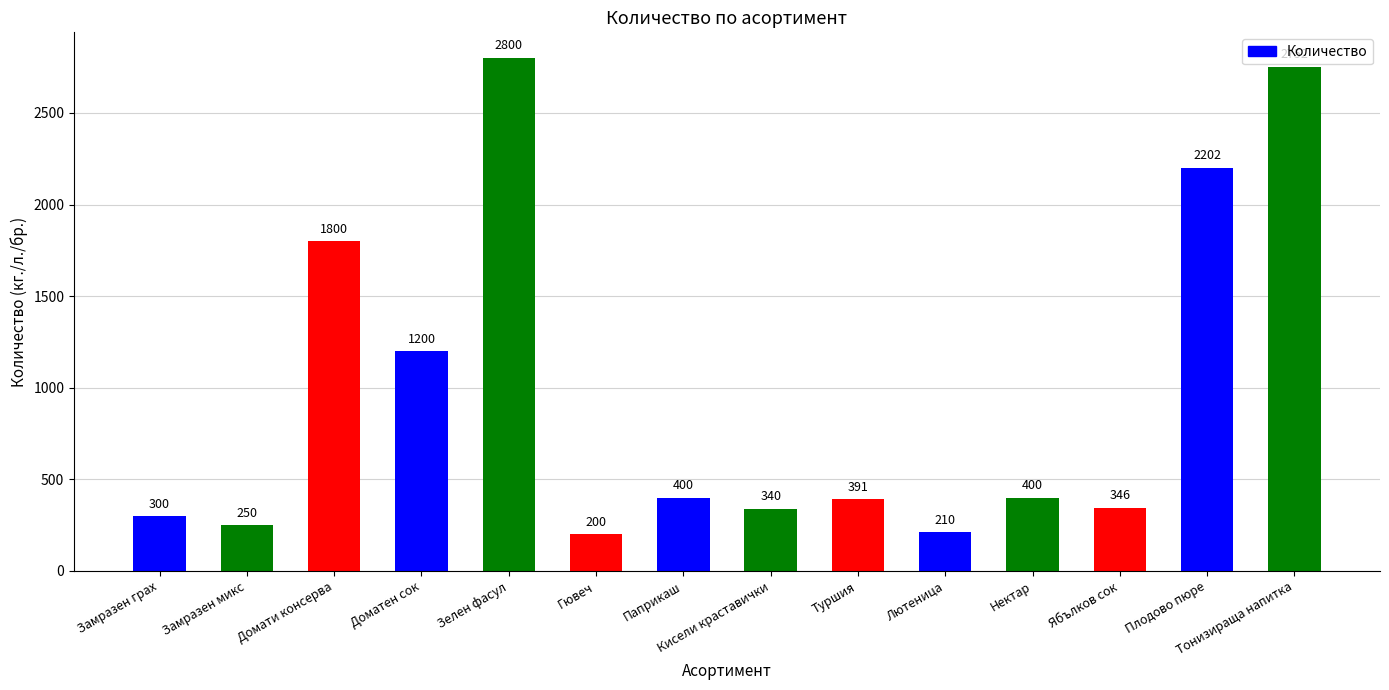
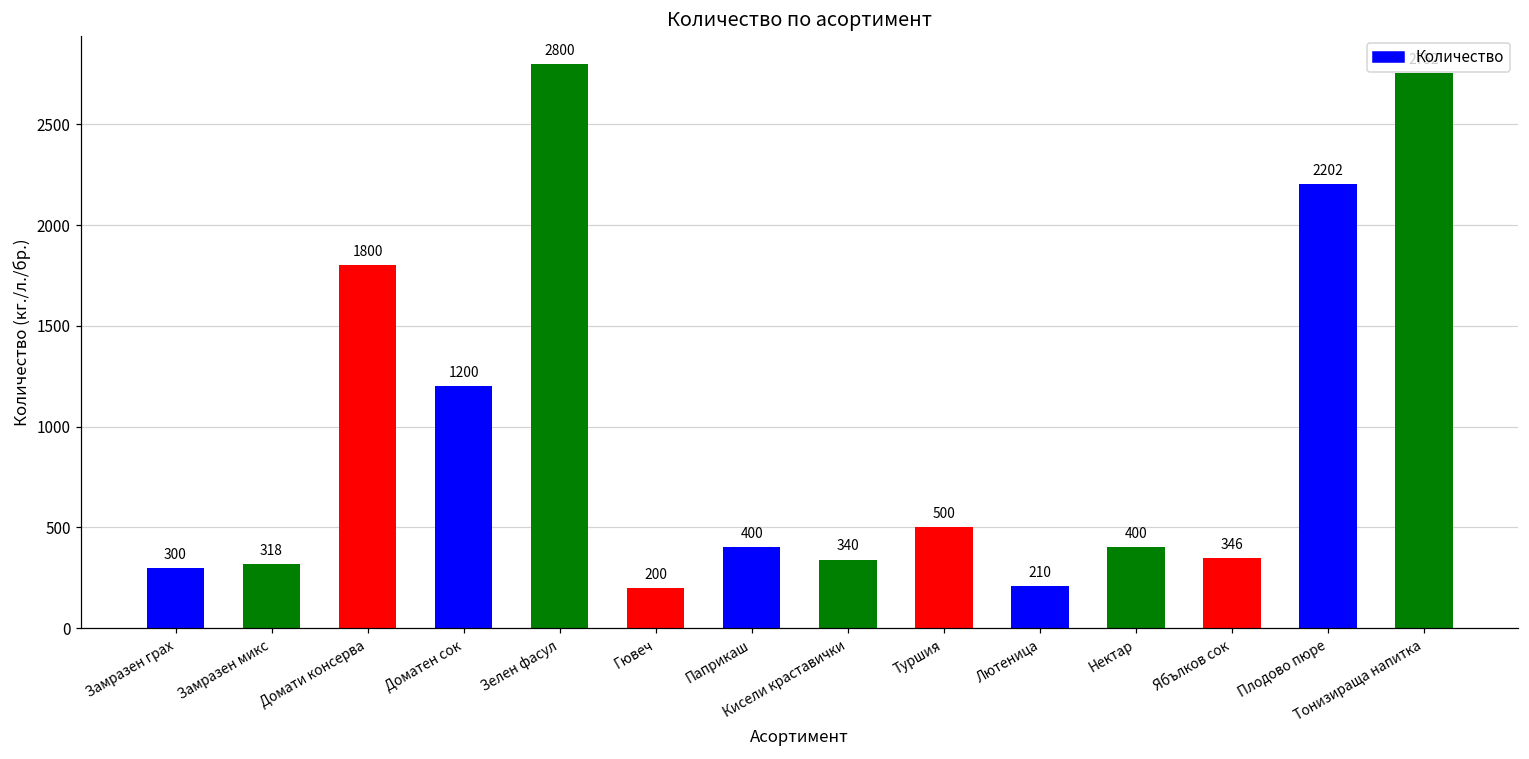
Замразен микс: 250 -> 318
Туршия: 391 -> 500
